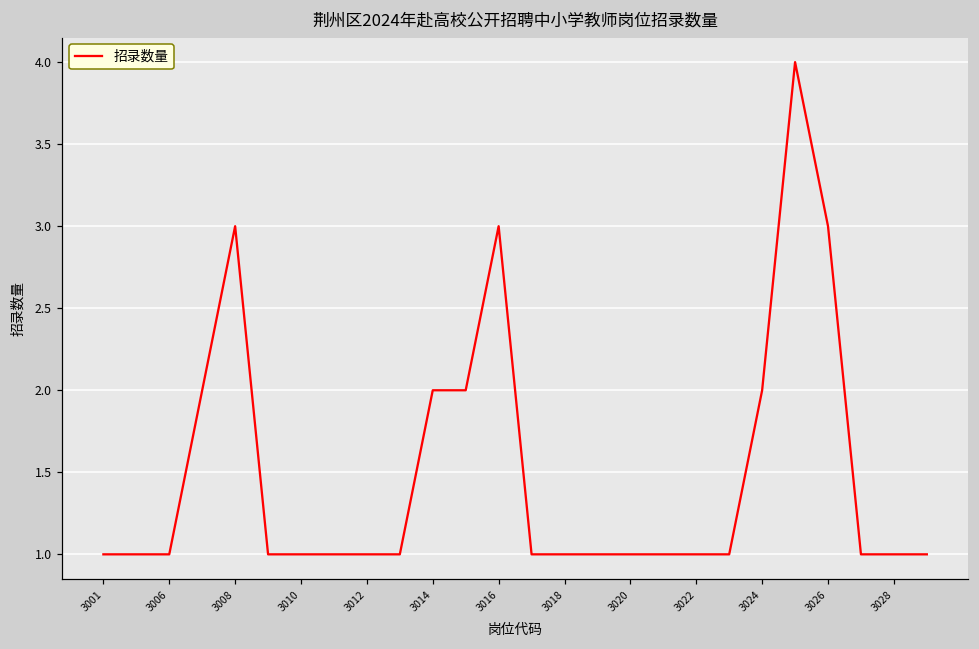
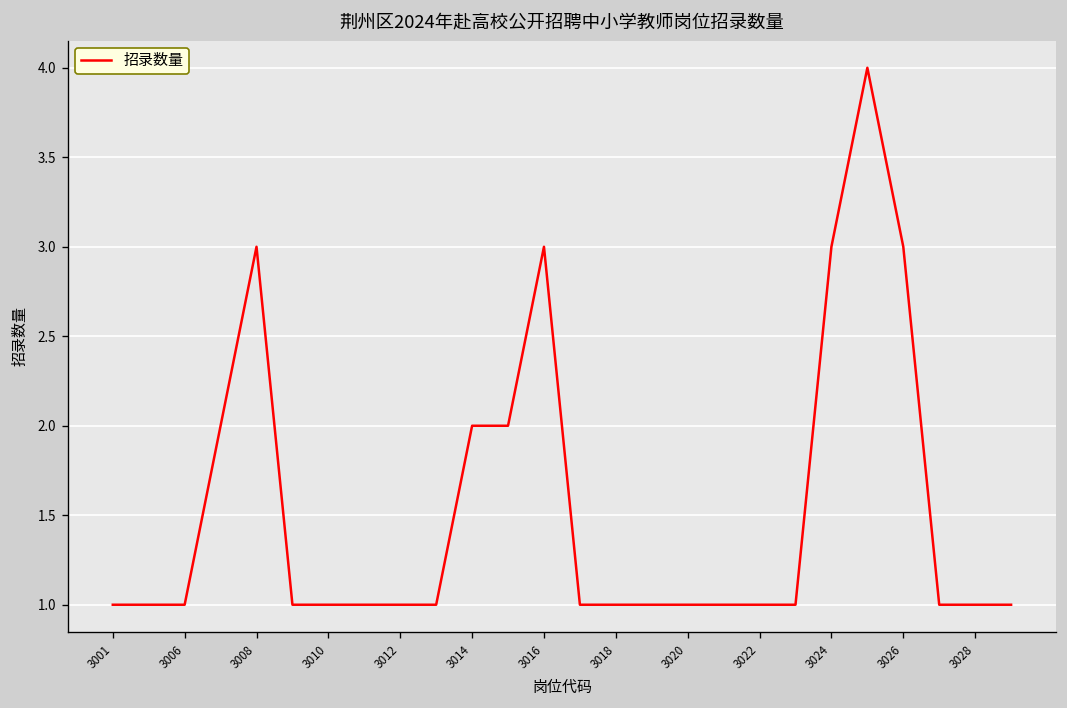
3024: 2 -> 3
